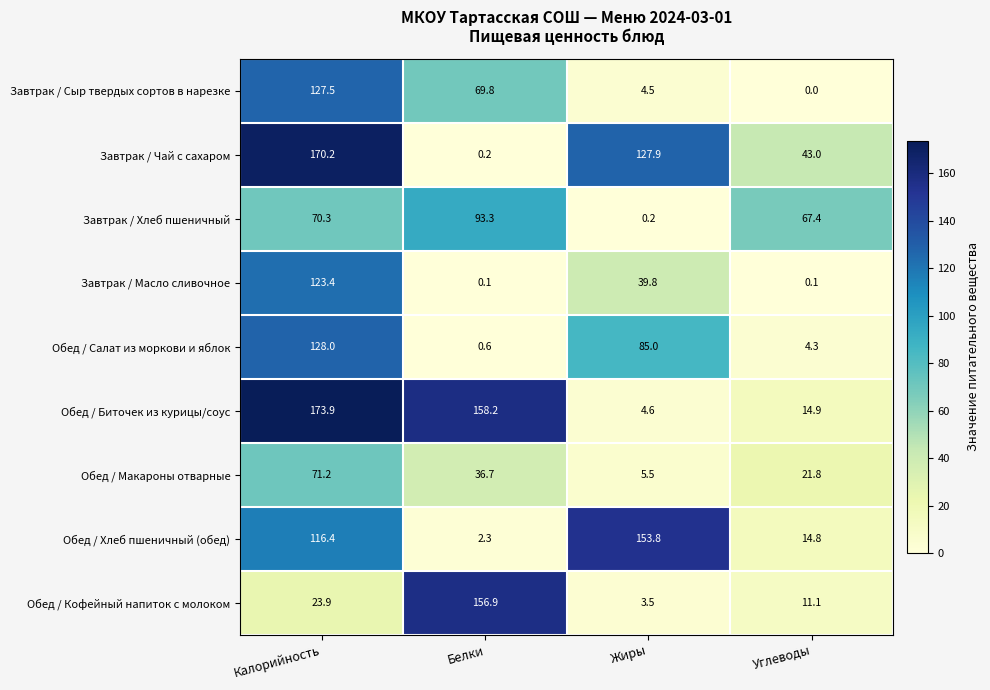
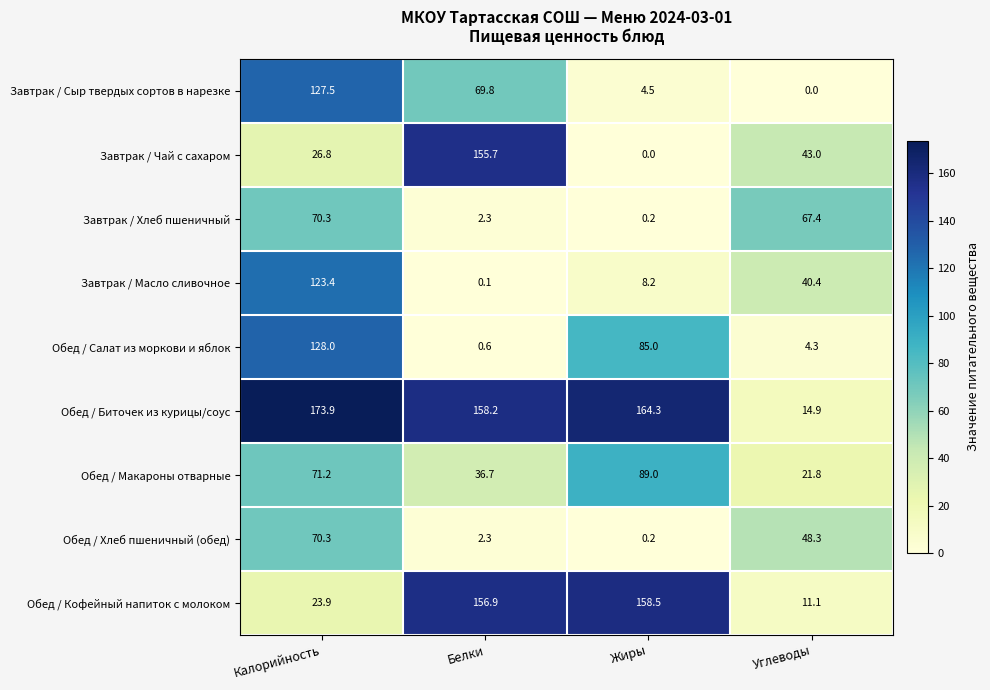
Завтрак / Чай с сахаром, Калорийность: 170.2 -> 26.8
Завтрак / Чай с сахаром, Белки: 0.2 -> 155.7
Завтрак / Чай с сахаром, Жиры: 127.9 -> 0.0
Завтрак / Хлеб пшеничный, Белки: 93.3 -> 2.3
Завтрак / Масло сливочное, Жиры: 39.8 -> 8.2
Завтрак / Масло сливочное, Углеводы: 0.1 -> 40.4
Обед / Биточек из курицы/соус, Жиры: 4.6 -> 164.3
Обед / Макароны отварные, Жиры: 5.5 -> 89.0
Обед / Хлеб пшеничный (обед), Калорийность: 116.4 -> 70.3
Обед / Хлеб пшеничный (обед), Жиры: 153.8 -> 0.2
Обед / Хлеб пшеничный (обед), Углеводы: 14.8 -> 48.3
Обед / Кофейный напиток с молоком, Жиры: 3.5 -> 158.5
